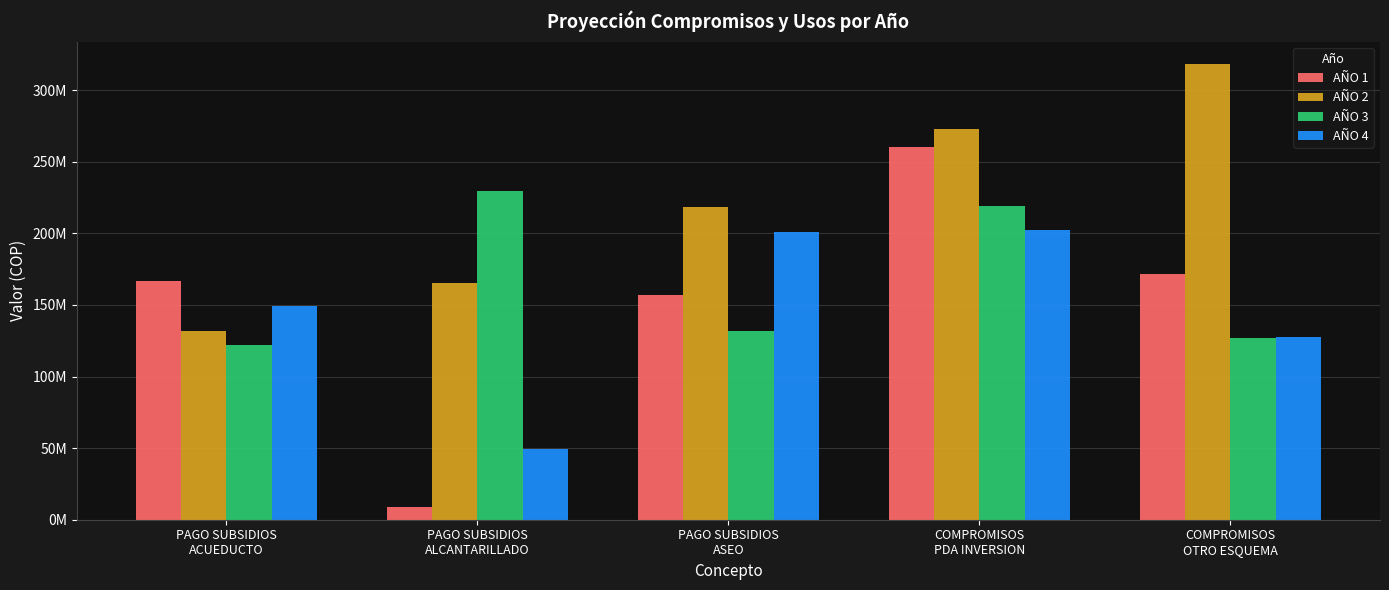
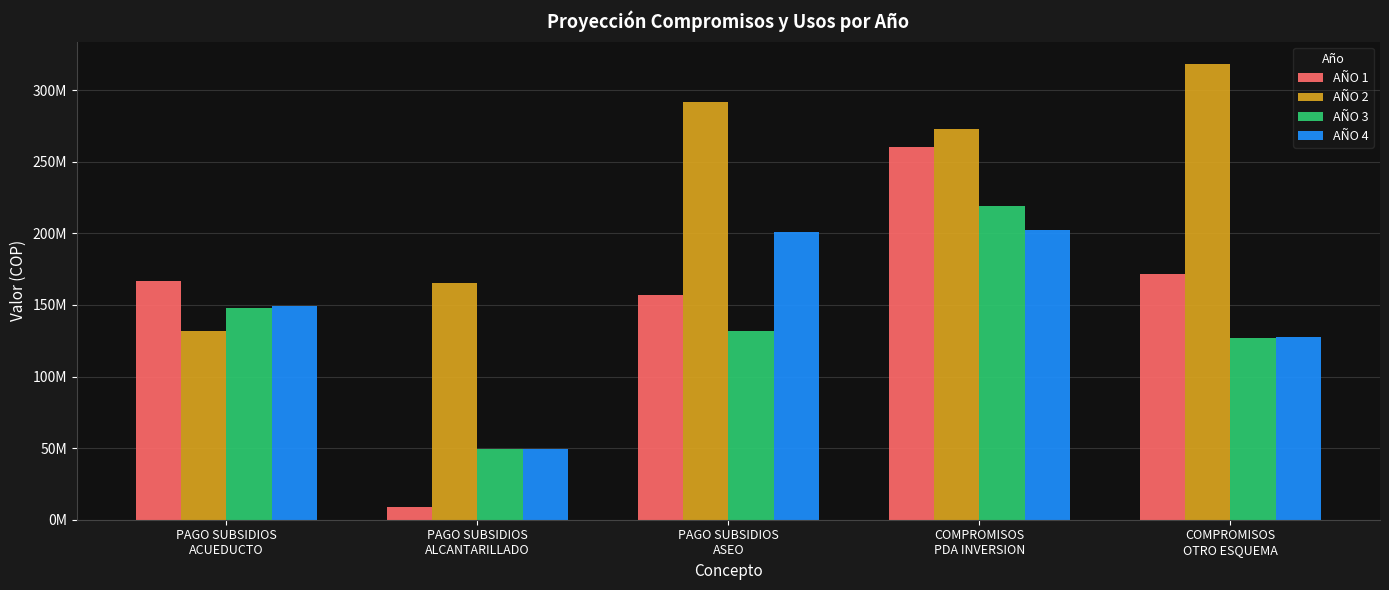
AÑO 3, PAGO SUBSIDIOS ACUEDUCTO: 122000000 -> 148000000
AÑO 3, PAGO SUBSIDIOS ALCANTARILLADO: 230000000 -> 49000000
AÑO 2, PAGO SUBSIDIOS ASEO: 218000000 -> 292000000
